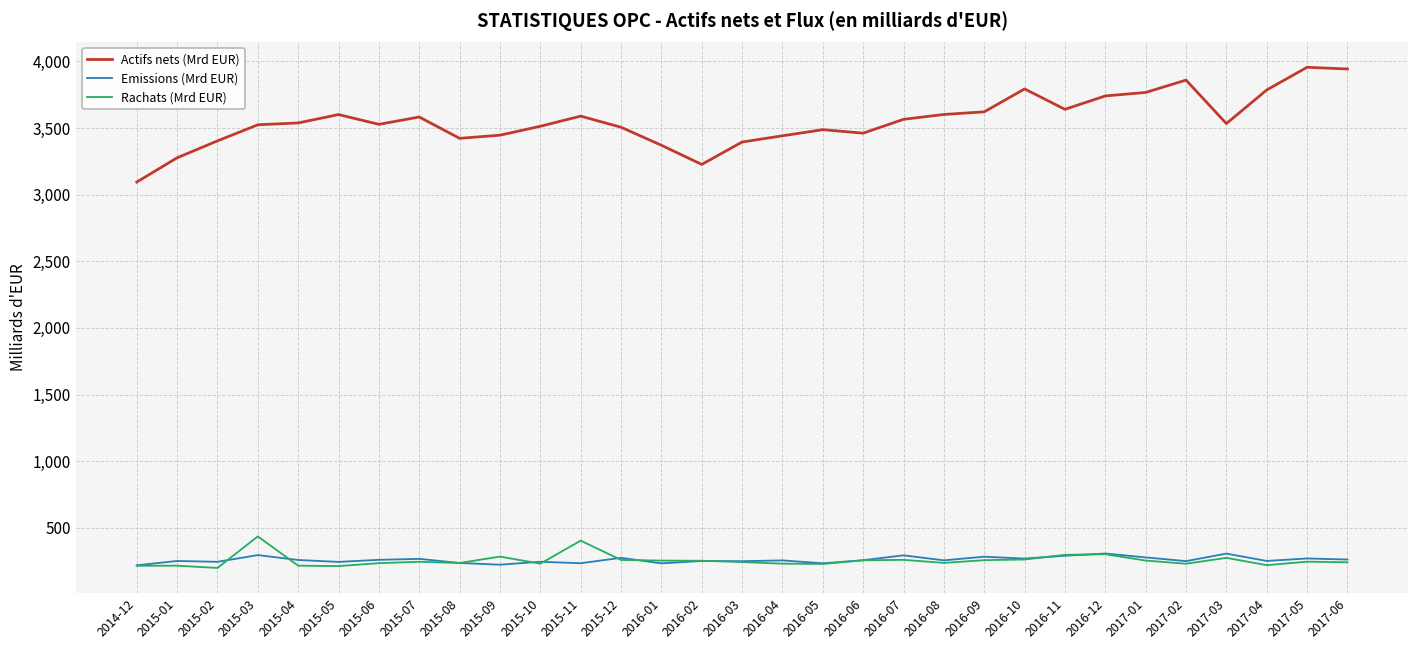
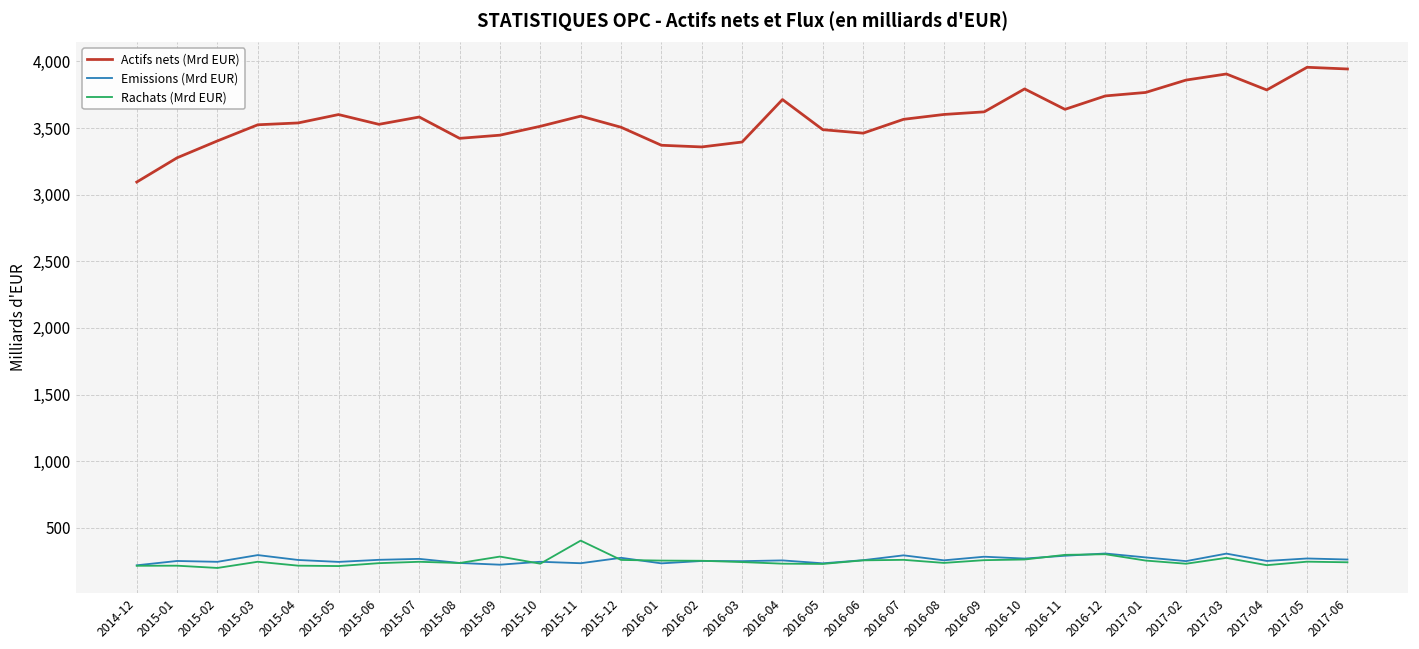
Rachats (Mrd EUR), 2015-03: 440 -> 240
Actifs nets (Mrd EUR), 2016-02: 3,230 -> 3,360
Actifs nets (Mrd EUR), 2016-04: 3,440 -> 3,710
Actifs nets (Mrd EUR), 2017-03: 3,530 -> 3,910
